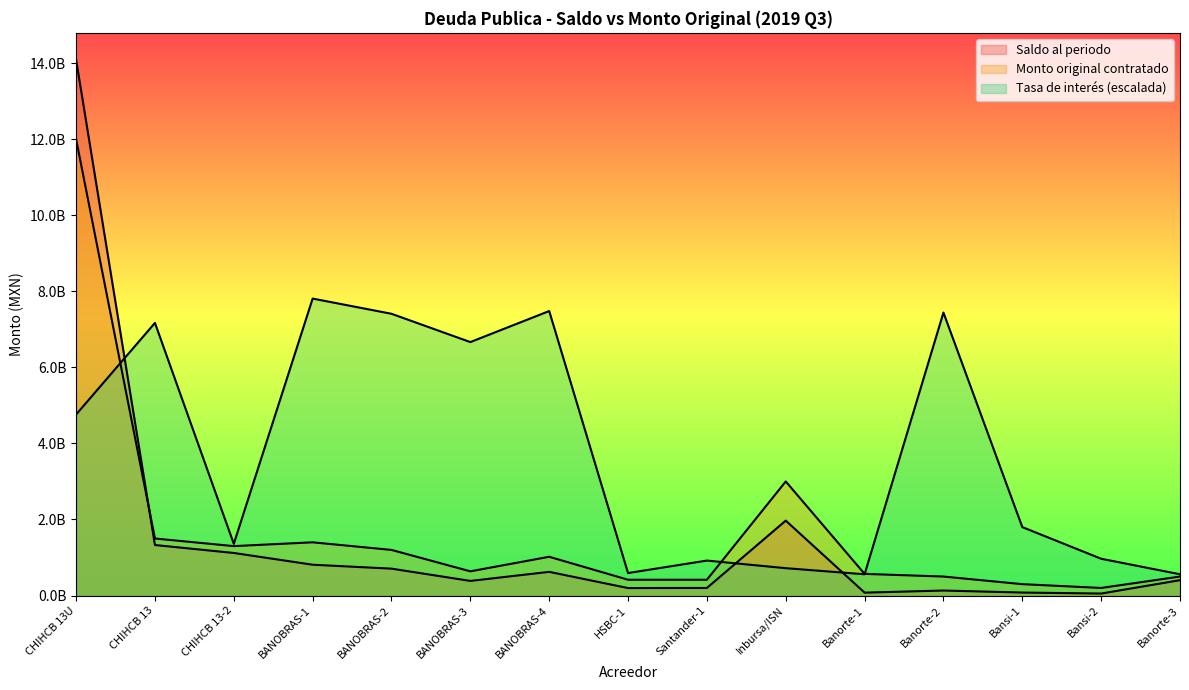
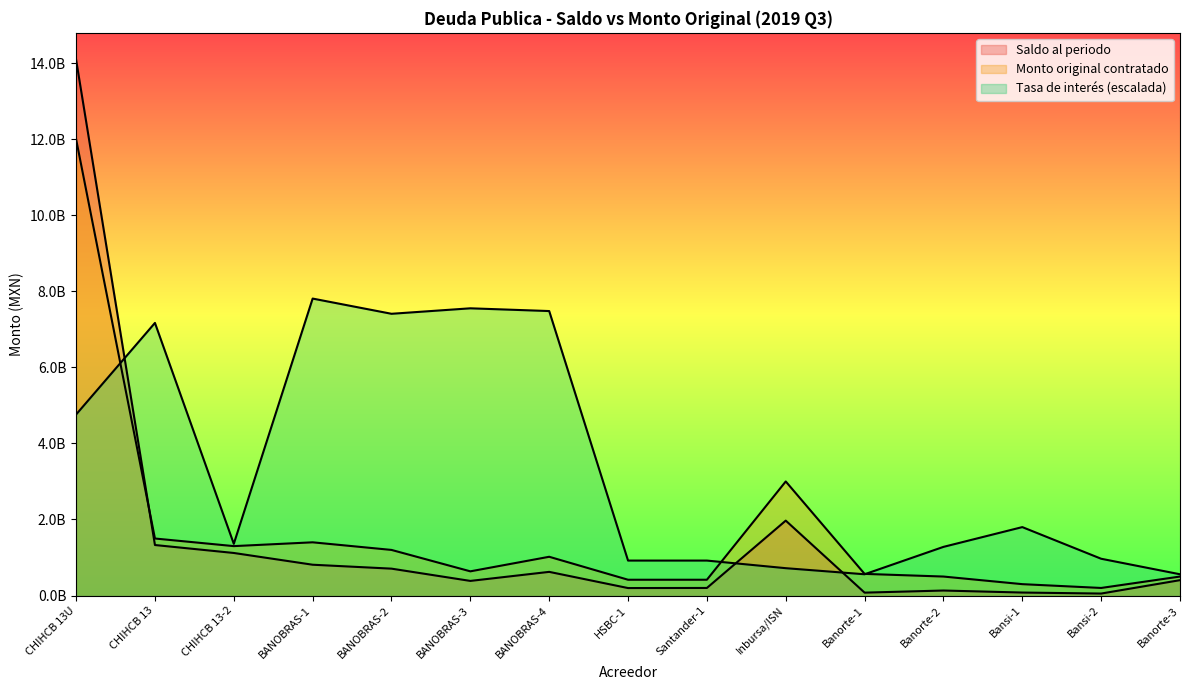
Tasa de interés (escalada), BANOBRAS-3: 6700000000 -> 7600000000
Tasa de interés (escalada), HSBC-1: 600000000 -> 900000000
Tasa de interés (escalada), Banorte-2: 7400000000 -> 1300000000
